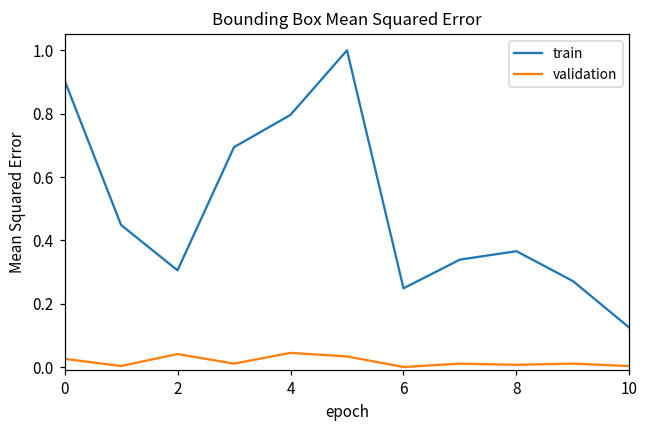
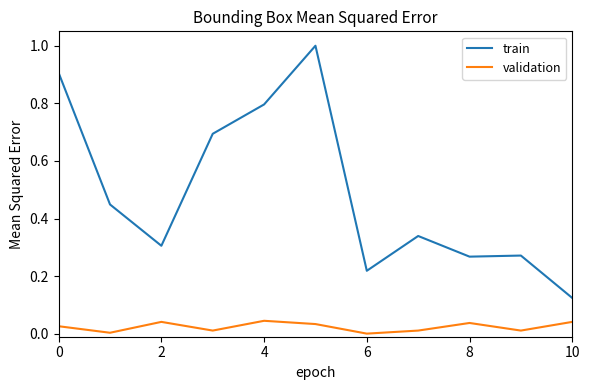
train, 6: 0.25 -> 0.22
train, 8: 0.37 -> 0.27
validation, 8: 0.01 -> 0.04
validation, 10: 0.00 -> 0.04
